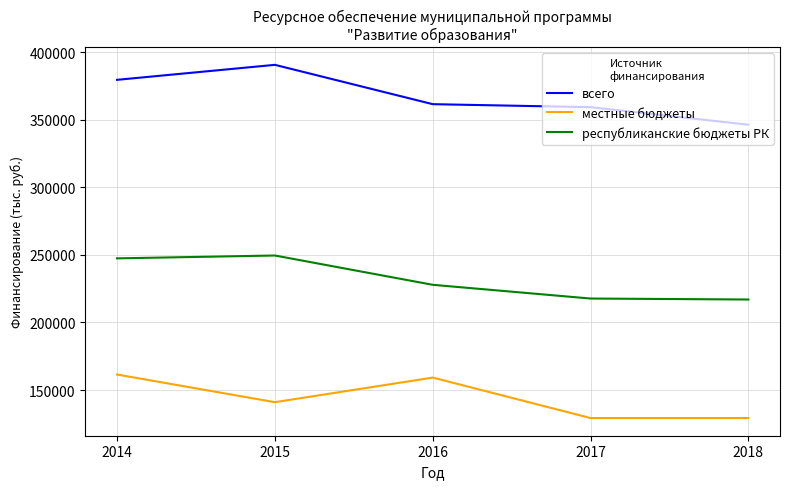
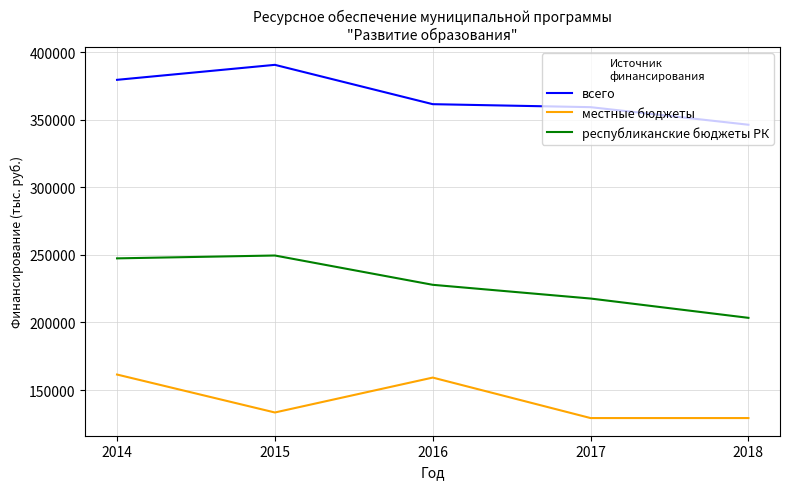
местные бюджеты, 2015: 141000 -> 133000
республиканские бюджеты РК, 2018: 217000 -> 203000
